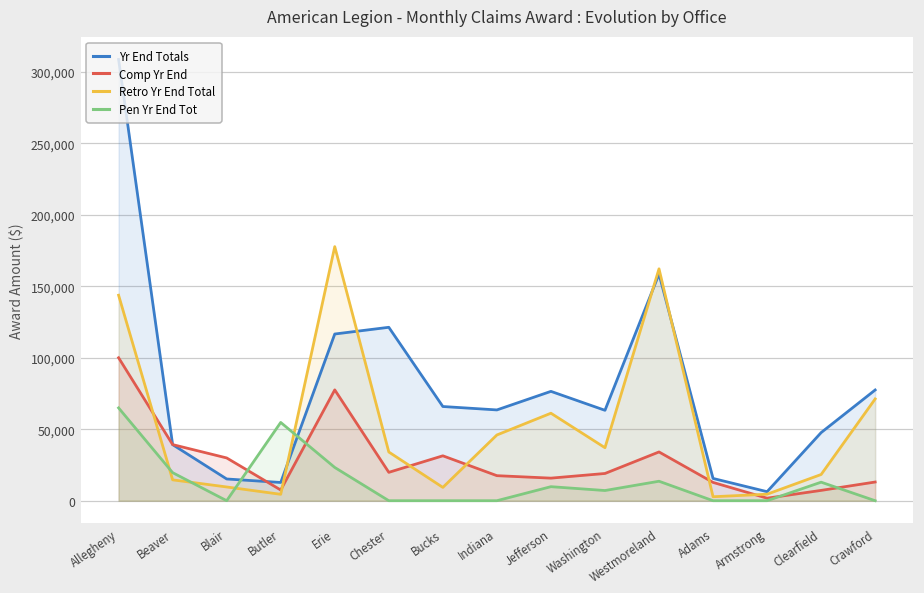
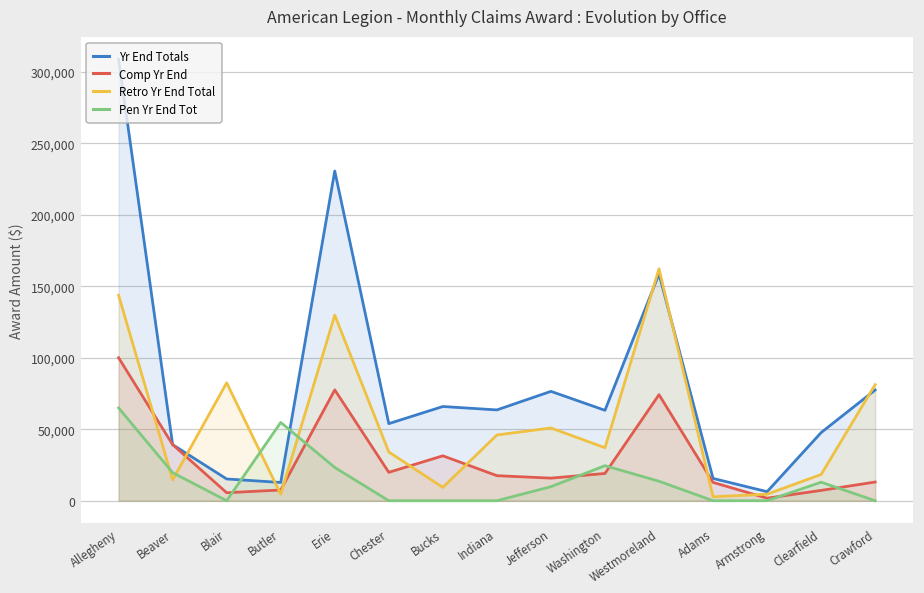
Comp Yr End, Blair: 30,000 -> 6,000
Retro Yr End Total, Blair: 10,000 -> 83,000
Yr End Totals, Erie: 117,000 -> 231,000
Retro Yr End Total, Erie: 178,000 -> 130,000
Yr End Totals, Chester: 121,000 -> 54,000
Retro Yr End Total, Jefferson: 61,000 -> 51,000
Pen Yr End Tot, Washington: 7,000 -> 25,000
Comp Yr End, Westmoreland: 34,000 -> 74,000
Retro Yr End Total, Crawford: 71,000 -> 81,000
